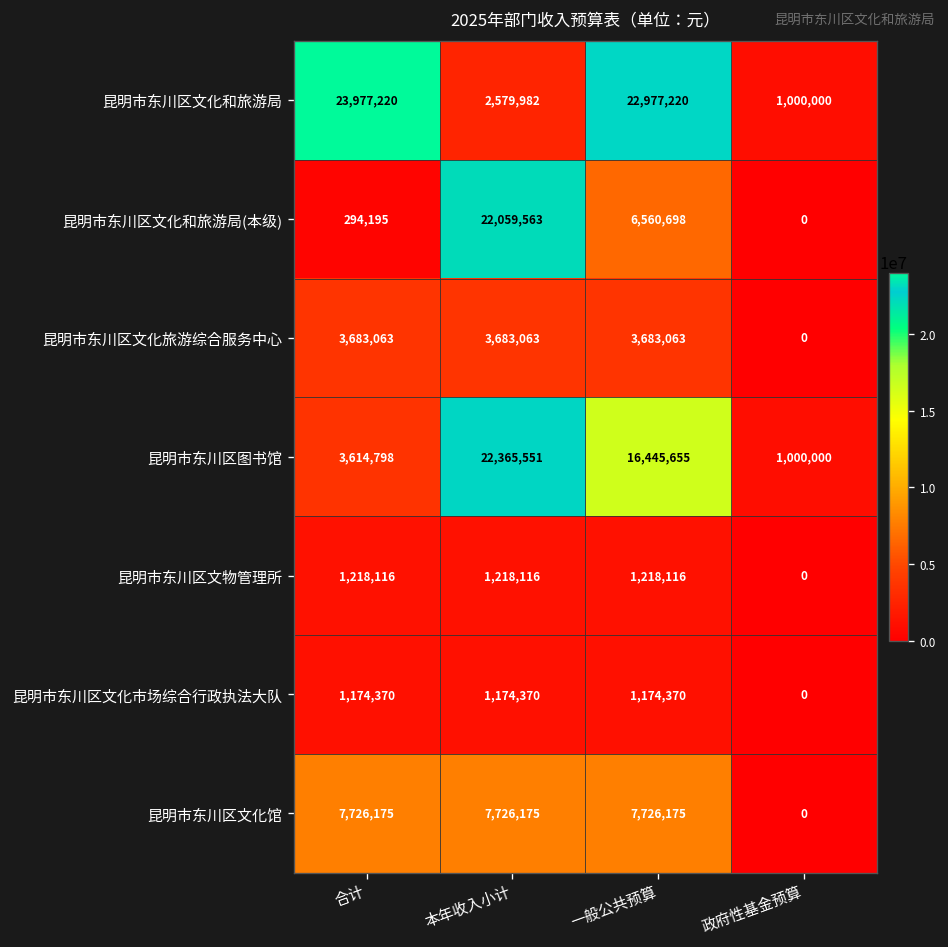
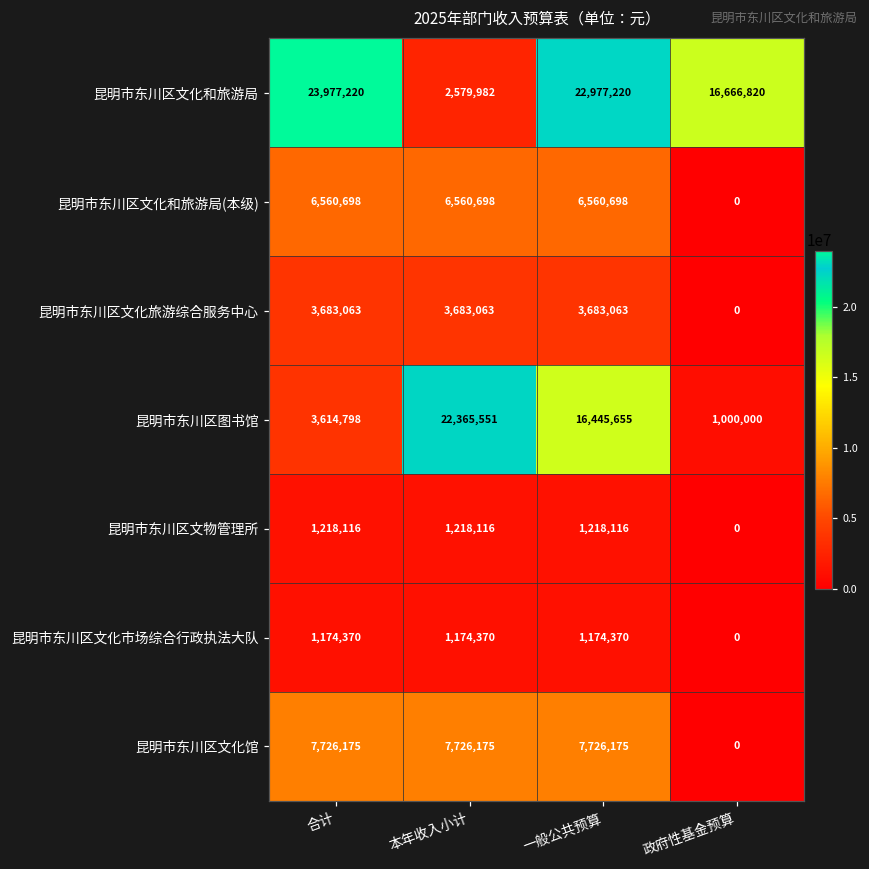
昆明市东川区文化和旅游局, 政府性基金预算: 1,000,000 -> 16,666,820
昆明市东川区文化和旅游局(本级), 合计: 294,195 -> 6,560,698
昆明市东川区文化和旅游局(本级), 本年收入小计: 22,059,563 -> 6,560,698
